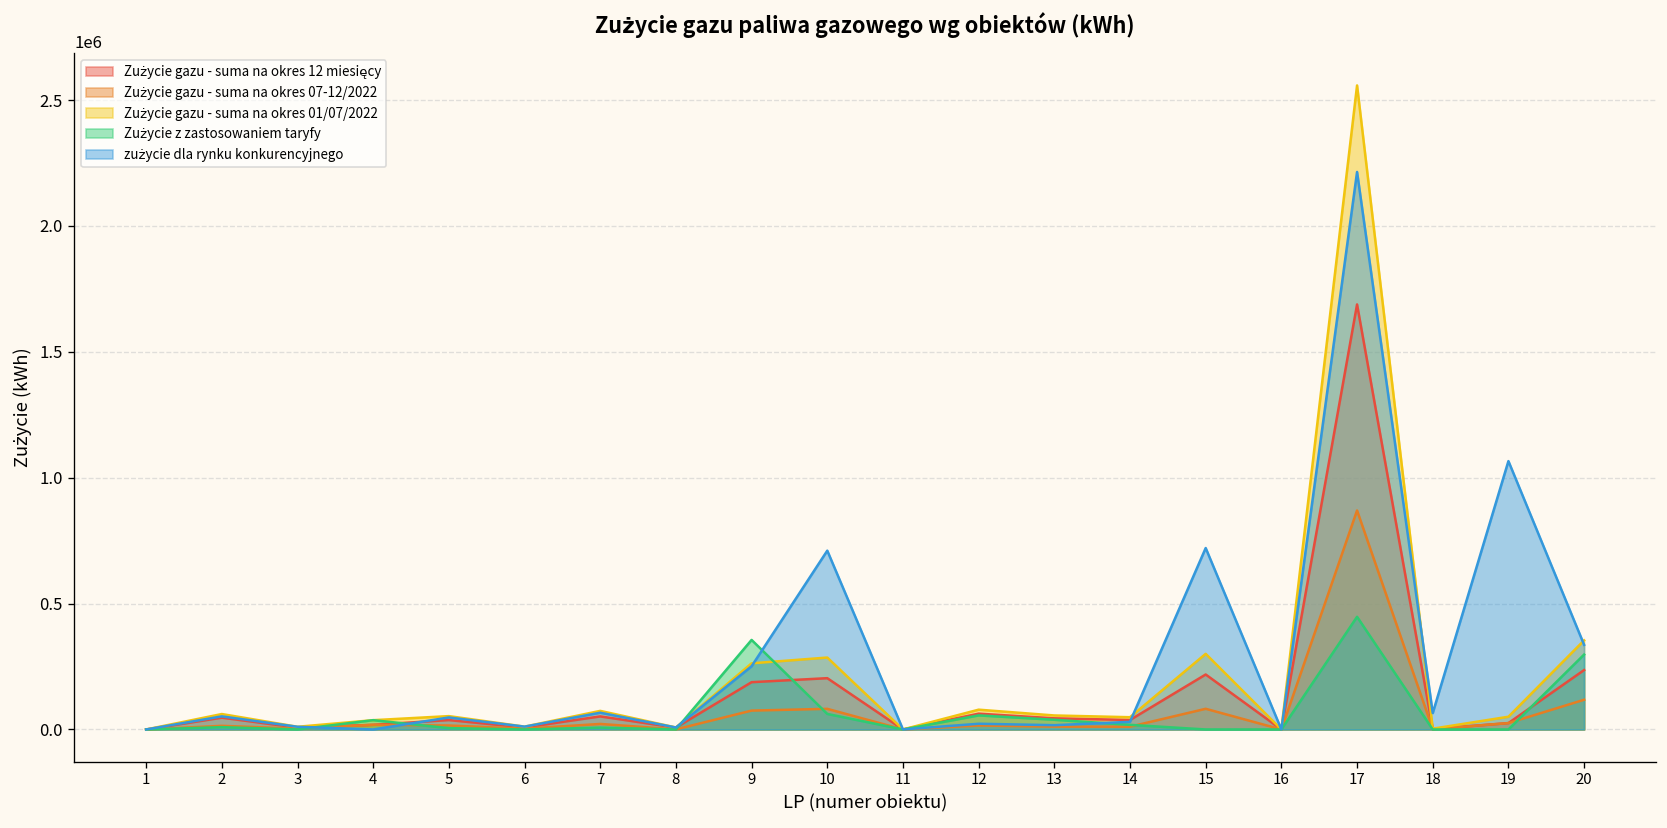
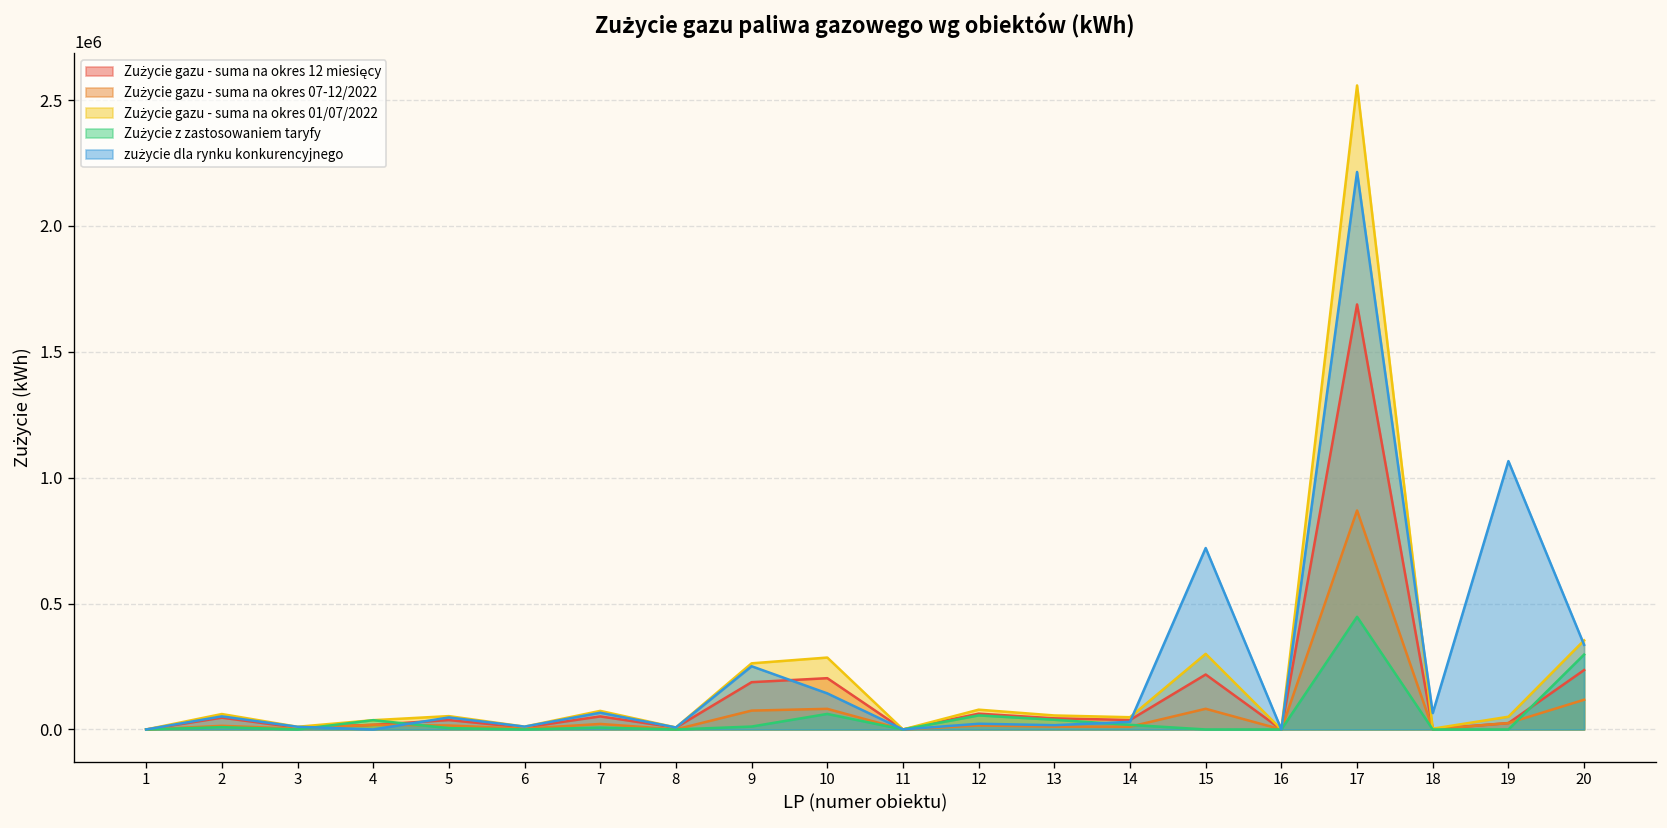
Zużycie z zastosowaniem taryfy, 9: 360000 -> 10000
zużycie dla rynku konkurencyjnego, 10: 710000 -> 140000
